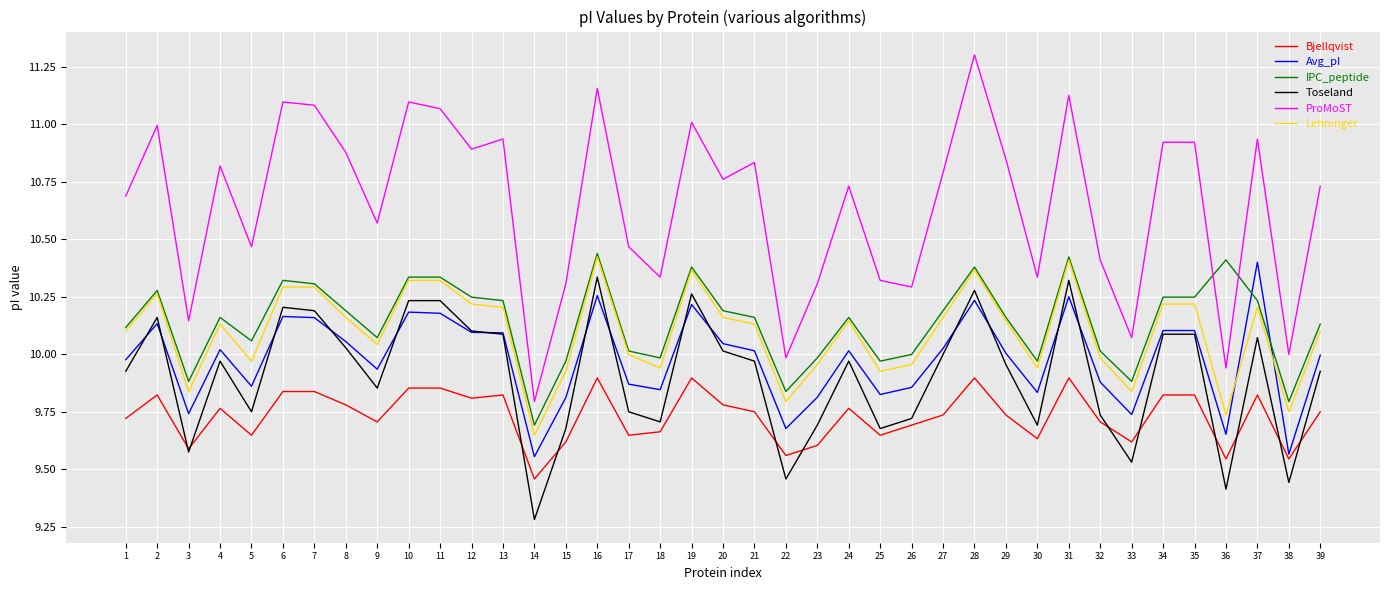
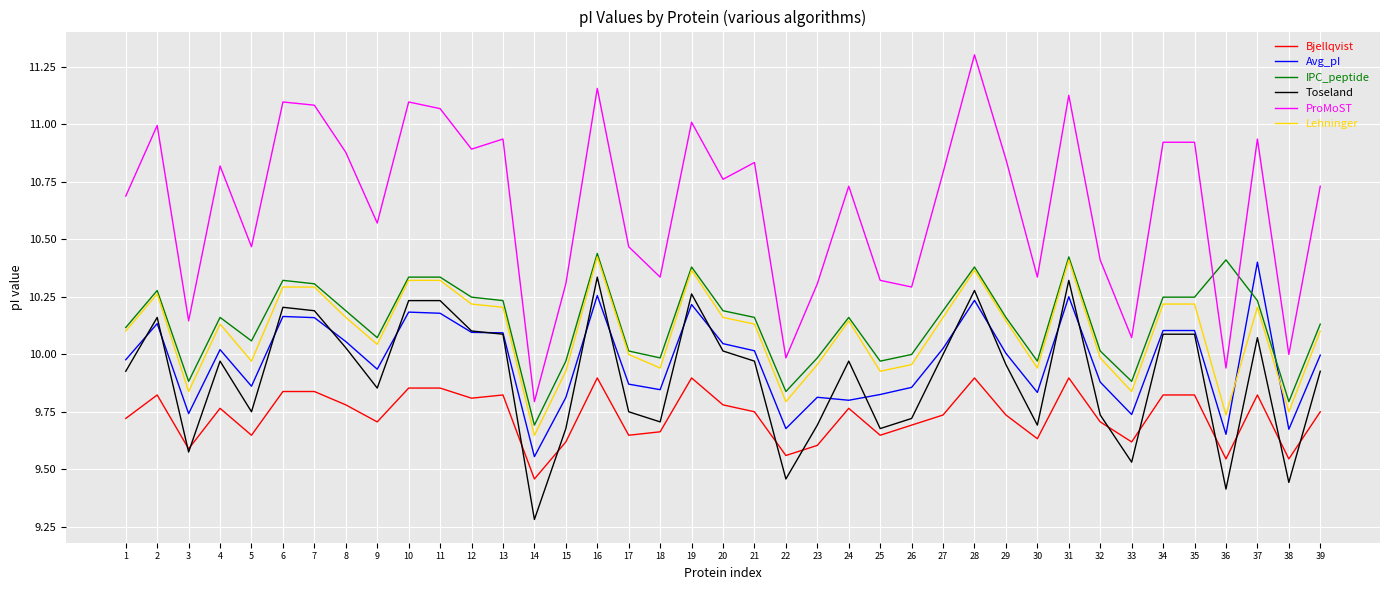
Avg_pI, 24: 10.02 -> 9.80
Avg_pI, 38: 9.57 -> 9.67
